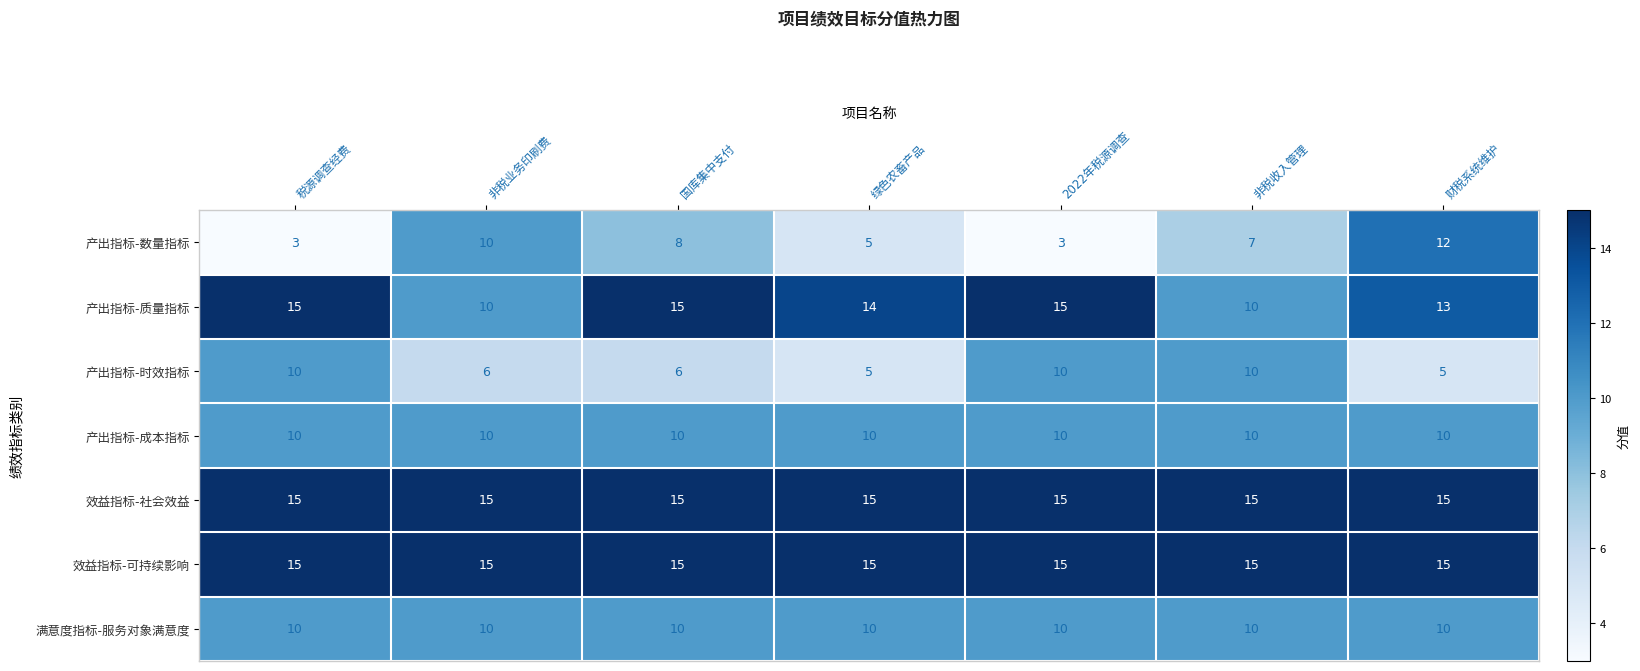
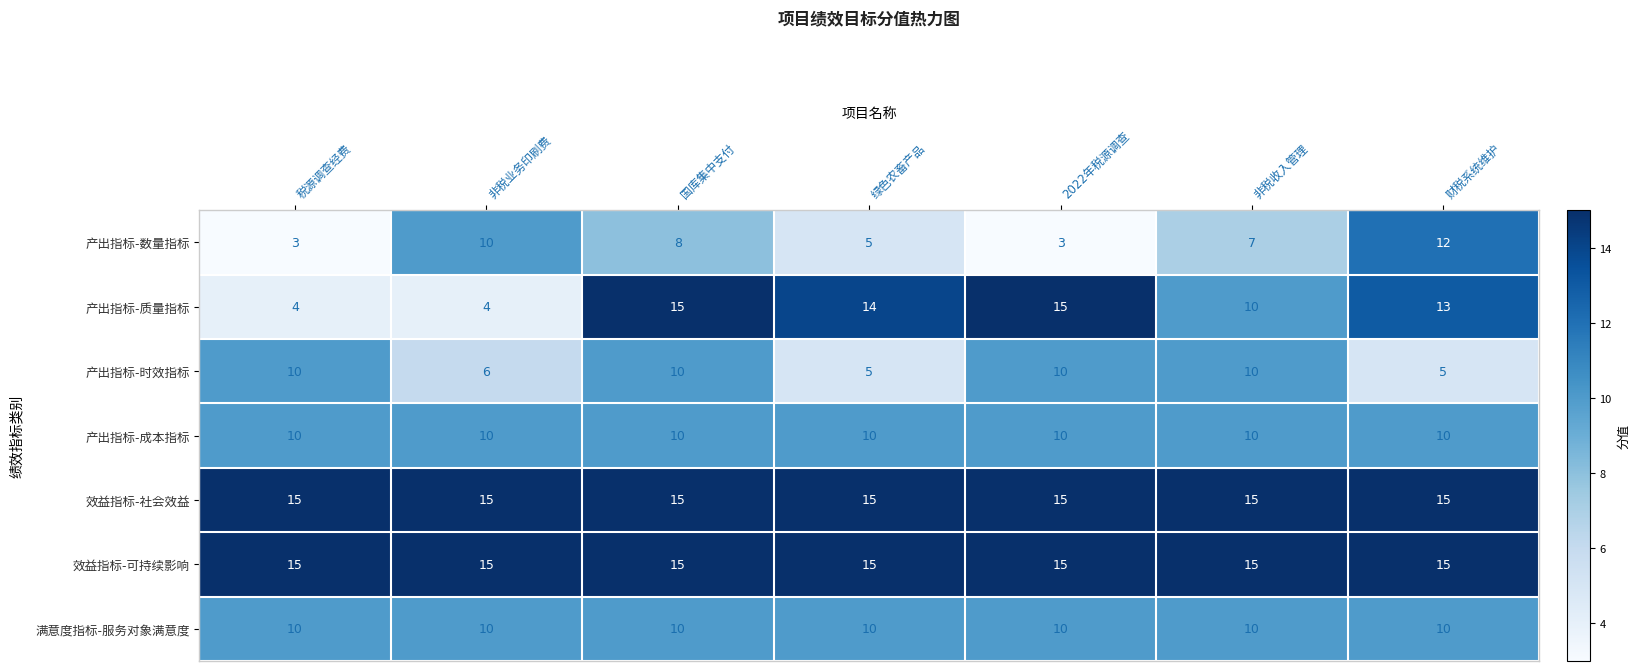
产出指标-质量指标, 税源调查经费: 15 -> 4
产出指标-质量指标, 非税业务印刷费: 10 -> 4
产出指标-时效指标, 国库集中支付: 6 -> 10
